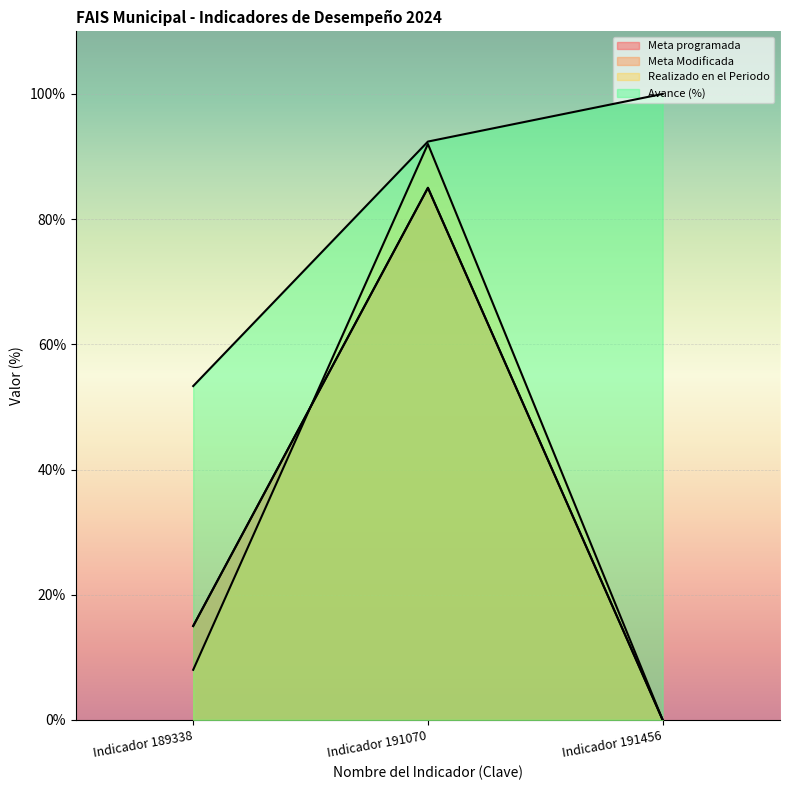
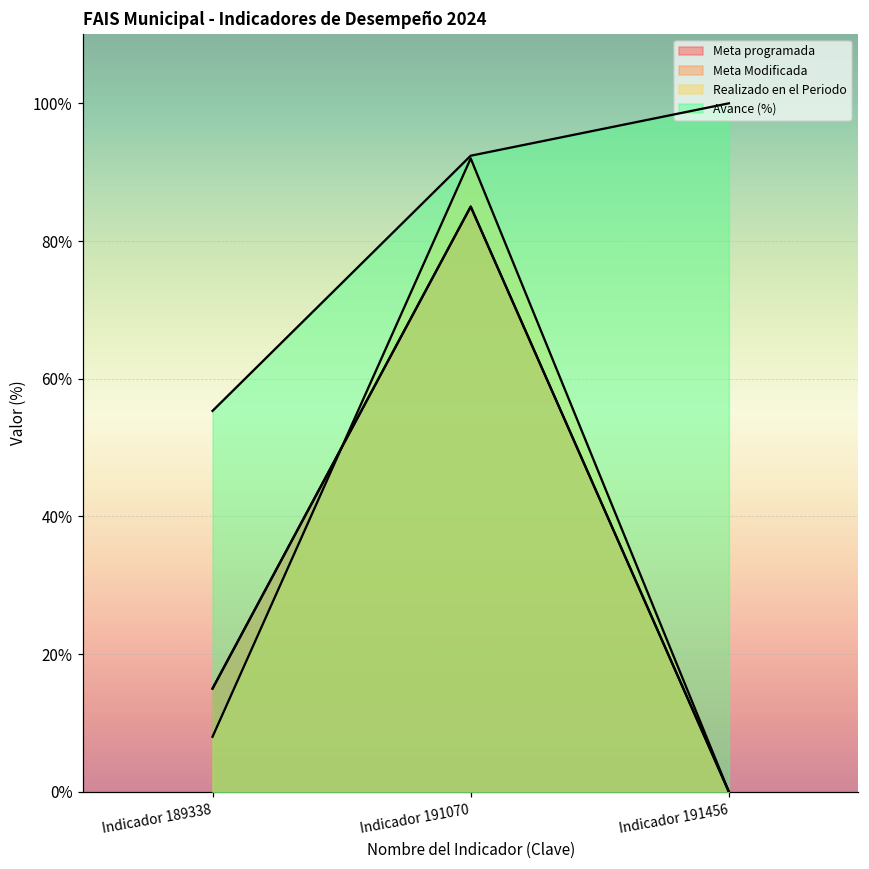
Avance (%), Indicador 189338: 53% -> 55%
